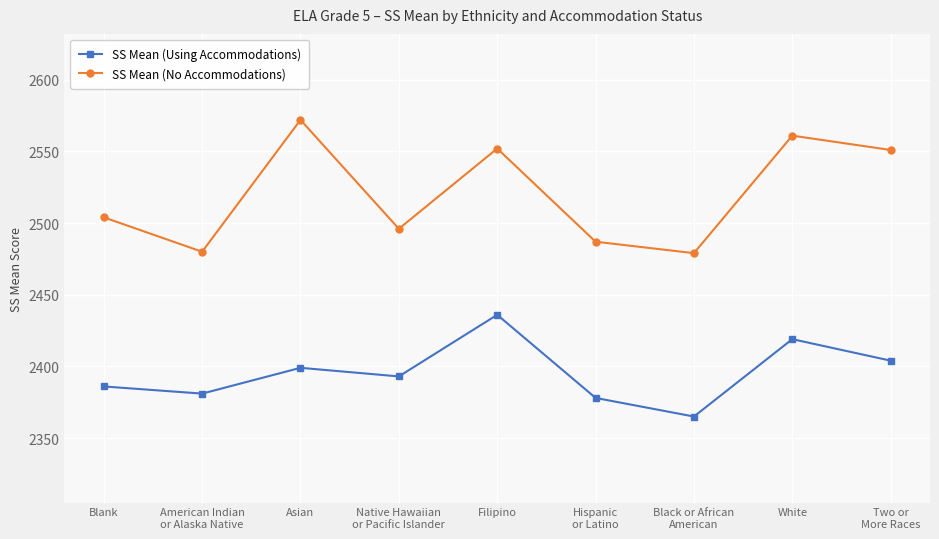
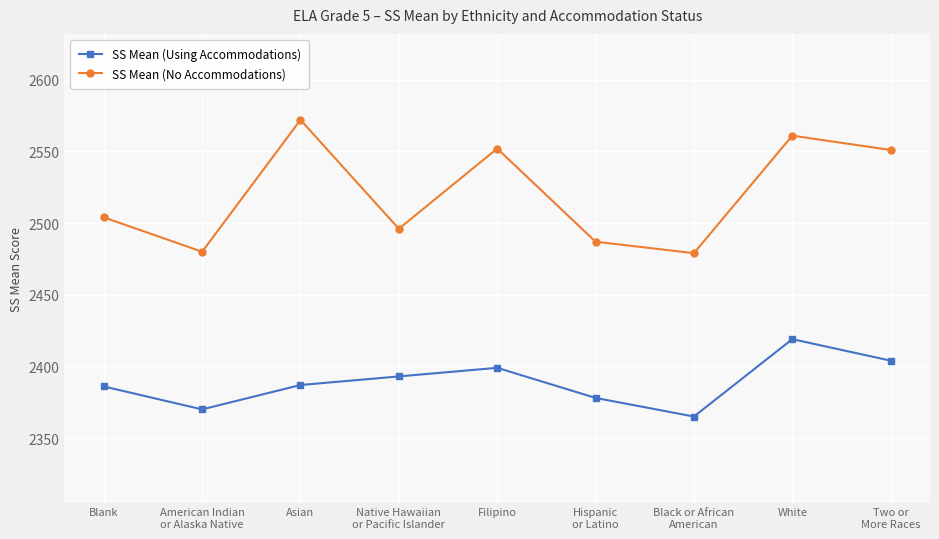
SS Mean (Using Accommodations), American Indian or Alaska Native: 2381 -> 2370
SS Mean (Using Accommodations), Asian: 2399 -> 2387
SS Mean (Using Accommodations), Filipino: 2436 -> 2399
